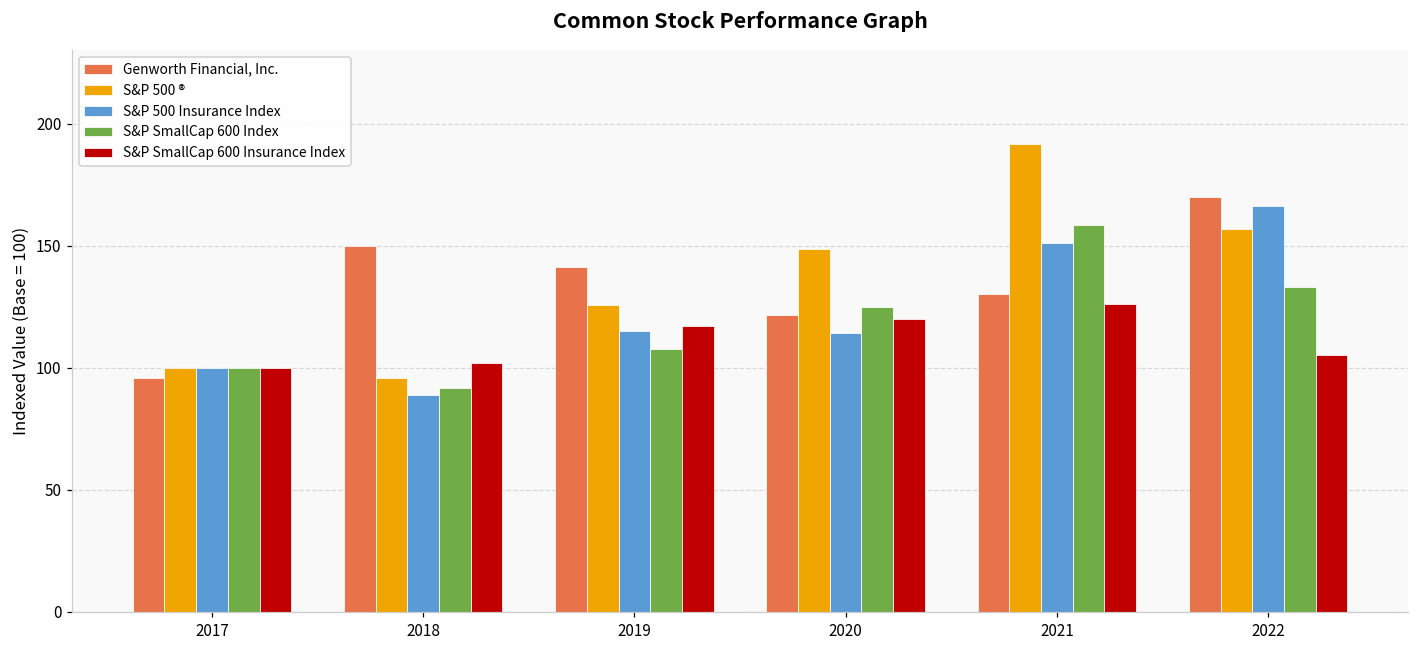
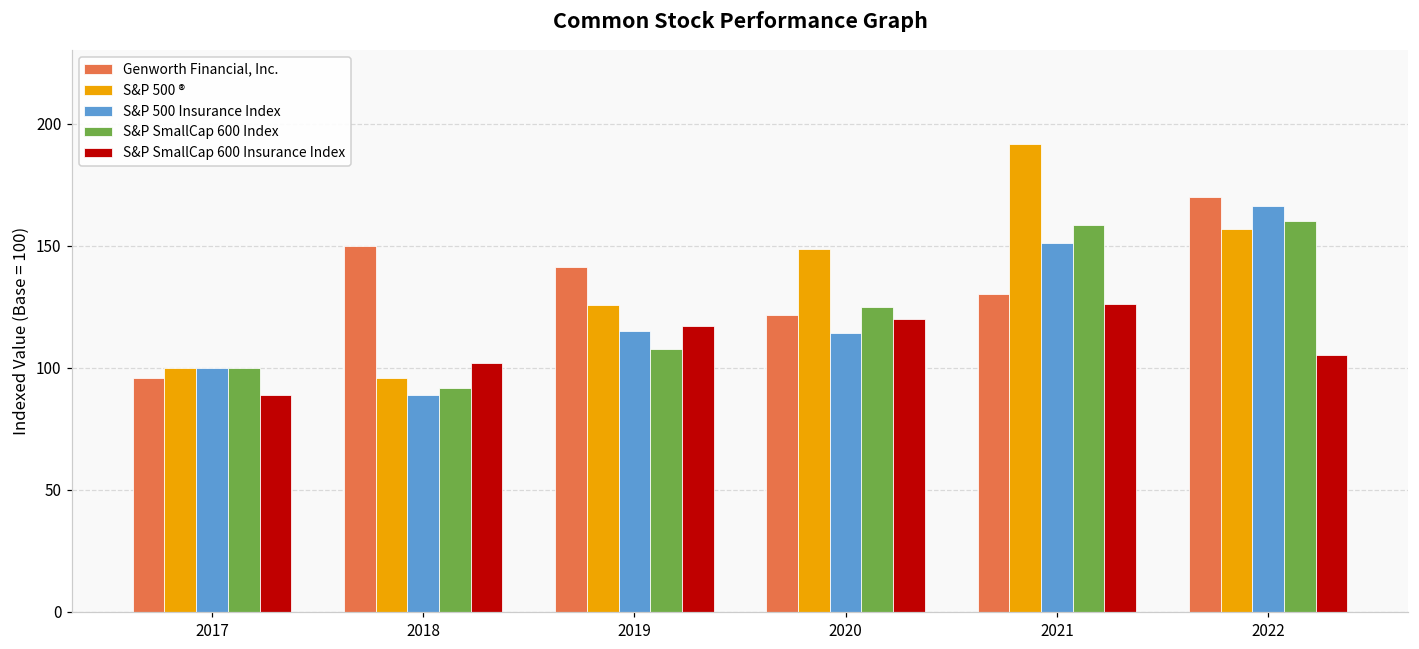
S&P SmallCap 600 Insurance Index, 2017: 100 -> 89
S&P SmallCap 600 Index, 2022: 133 -> 160
